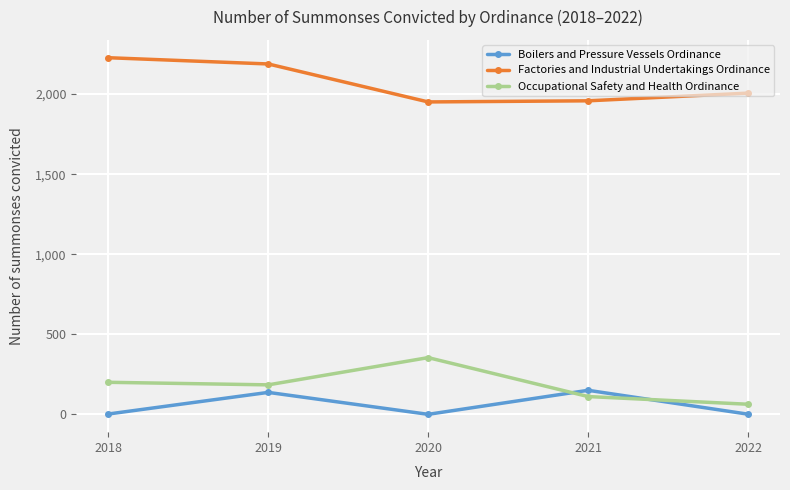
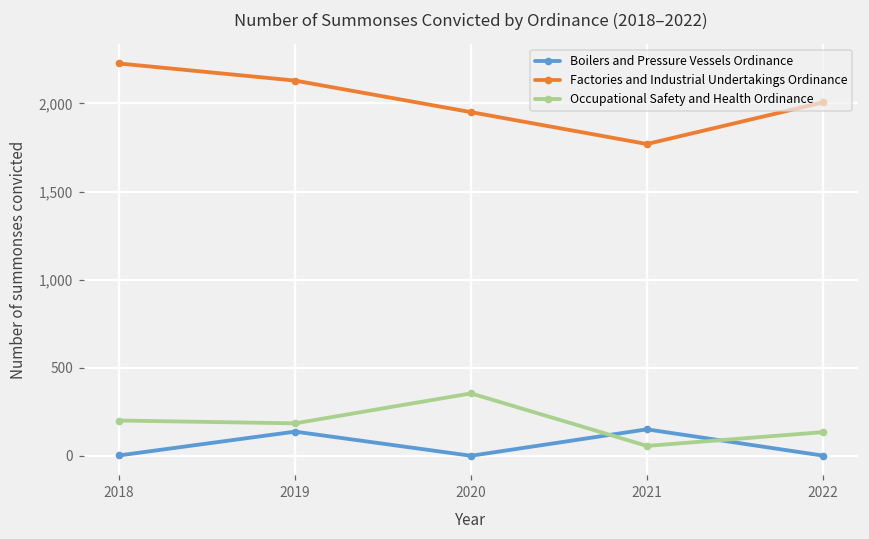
Factories and Industrial Undertakings Ordinance, 2019: 2,190 -> 2,130
Factories and Industrial Undertakings Ordinance, 2021: 1,960 -> 1,770
Occupational Safety and Health Ordinance, 2021: 110 -> 60
Occupational Safety and Health Ordinance, 2022: 60 -> 140
